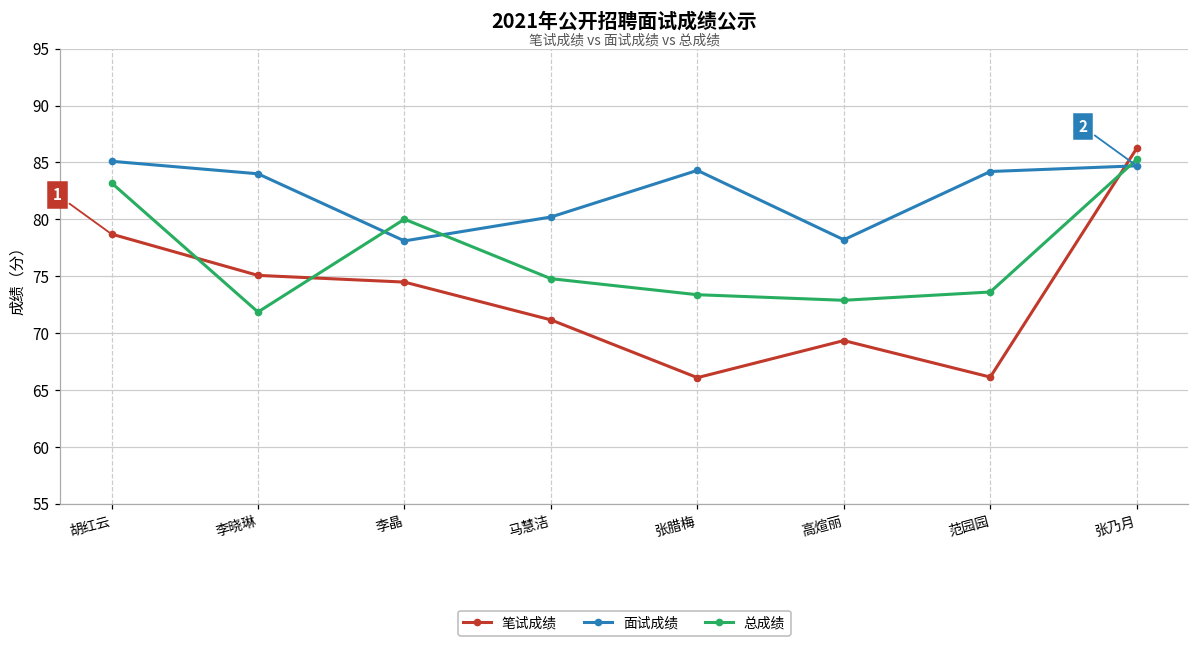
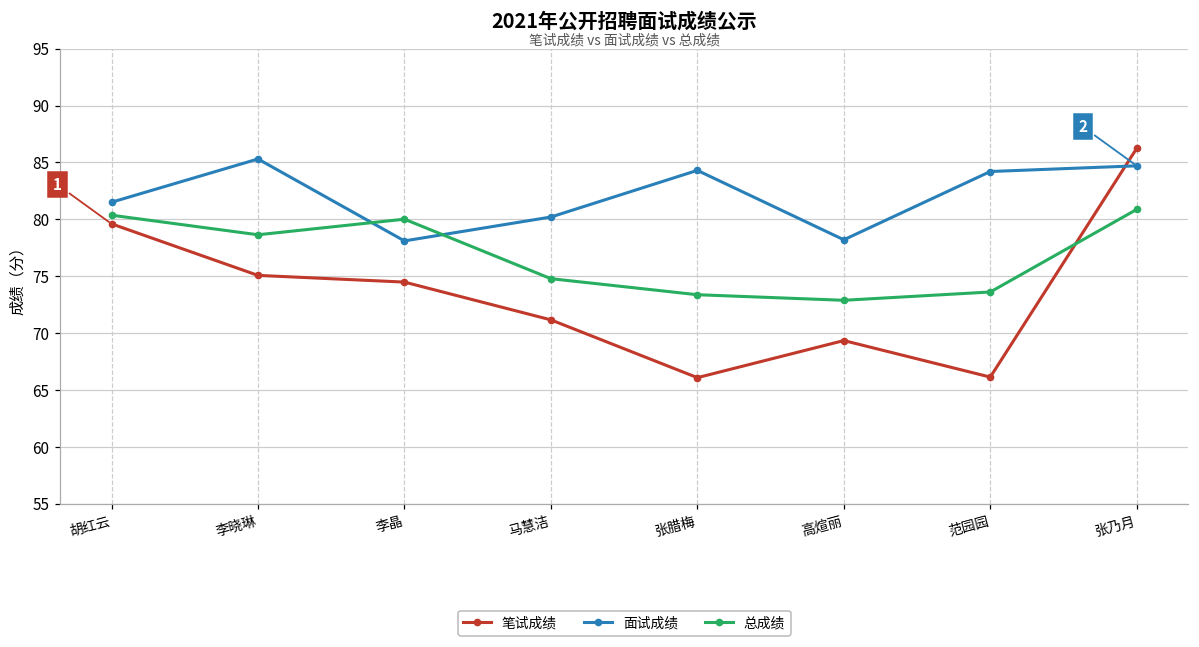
笔试成绩, 胡红云: 78.7 -> 79.6
面试成绩, 胡红云: 85.1 -> 81.5
总成绩, 胡红云: 83.2 -> 80.4
面试成绩, 李晓琳: 84.0 -> 85.3
总成绩, 李晓琳: 71.9 -> 78.6
总成绩, 张乃月: 85.3 -> 80.9
